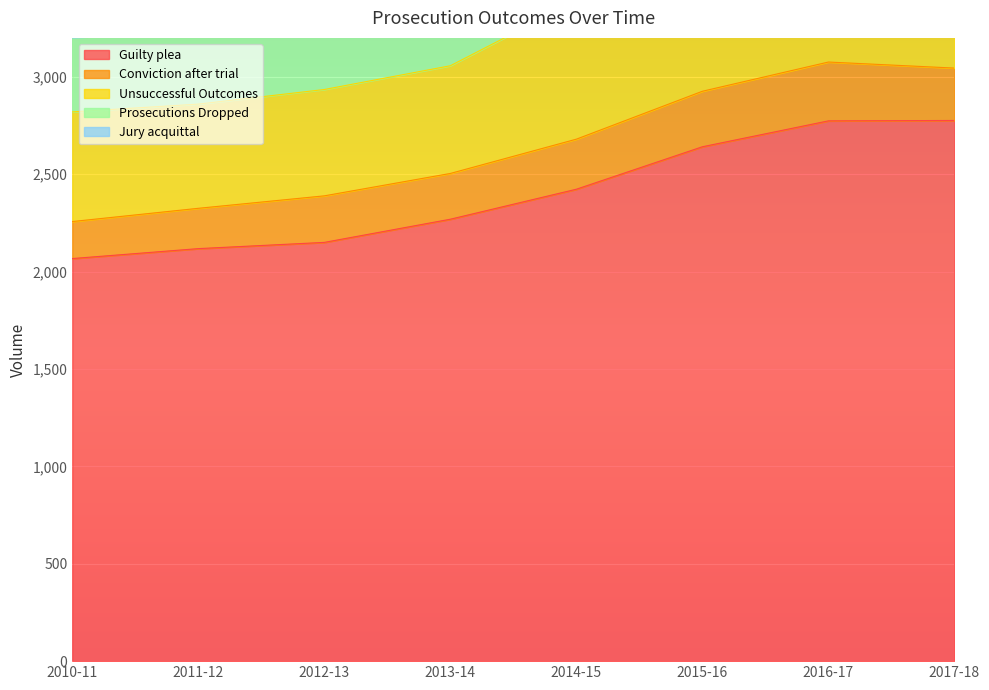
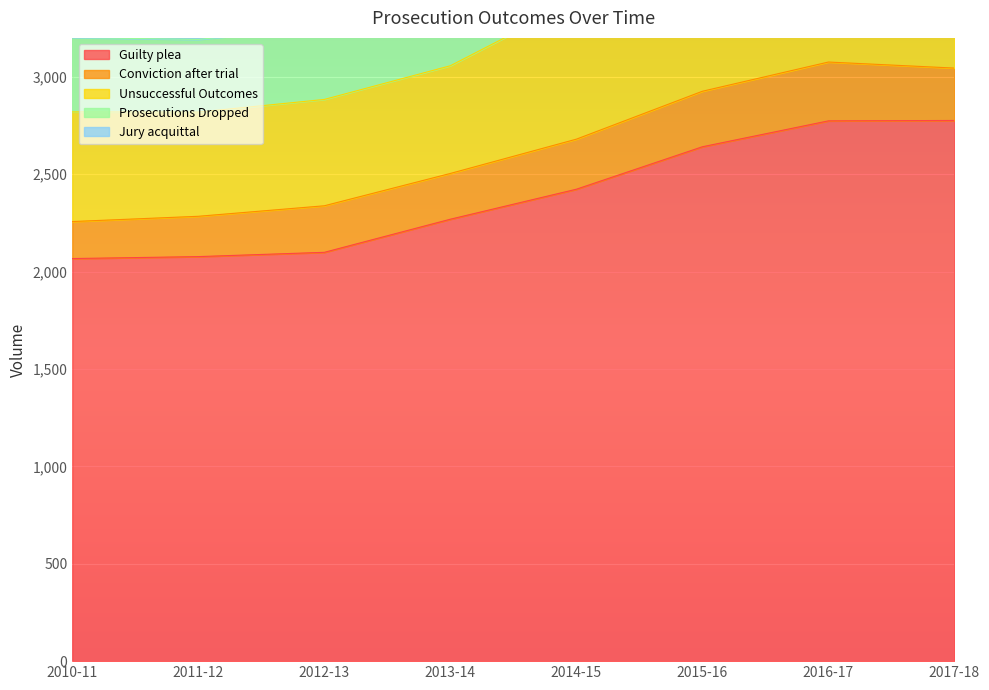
Guilty plea, 2011-12: 2,120 -> 2,080
Guilty plea, 2012-13: 2,150 -> 2,100
